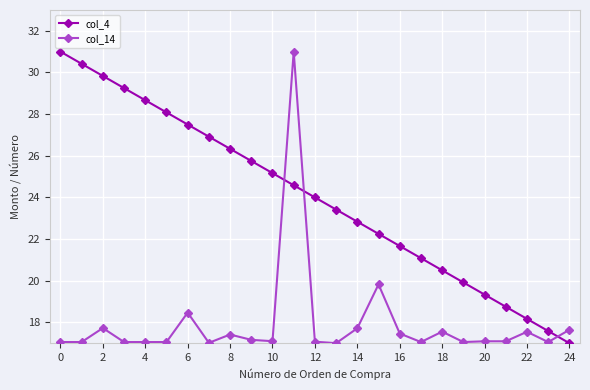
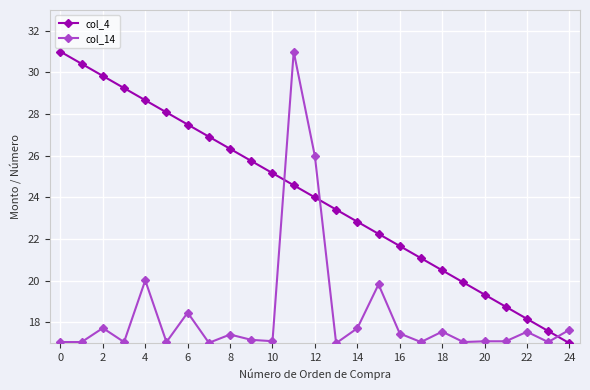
col_14, 4: 17.1 -> 20.0
col_14, 12: 17.1 -> 26.0
